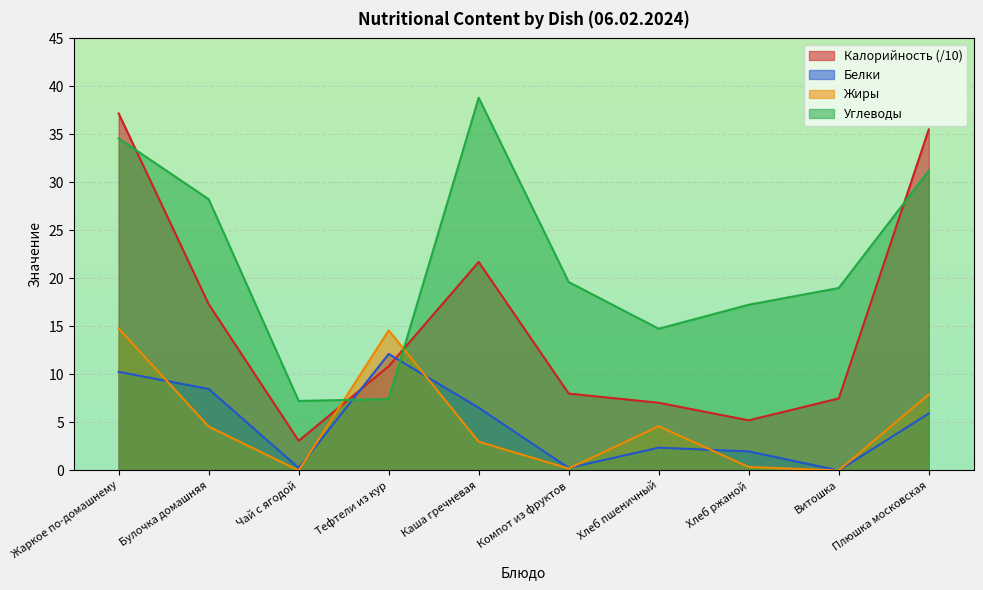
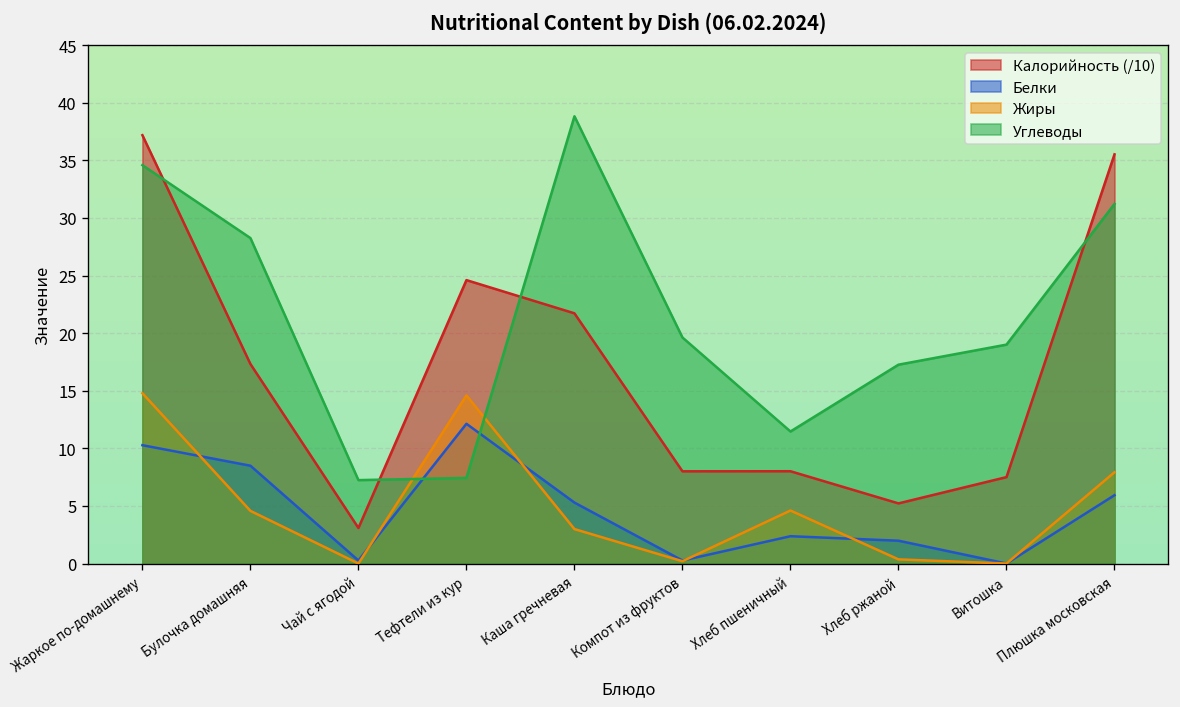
Калорийность (/10), Тефтели из кур: 11 -> 25
Белки, Каша гречневая: 7 -> 5
Калорийность (/10), Хлеб пшеничный: 7 -> 8
Углеводы, Хлеб пшеничный: 15 -> 11
